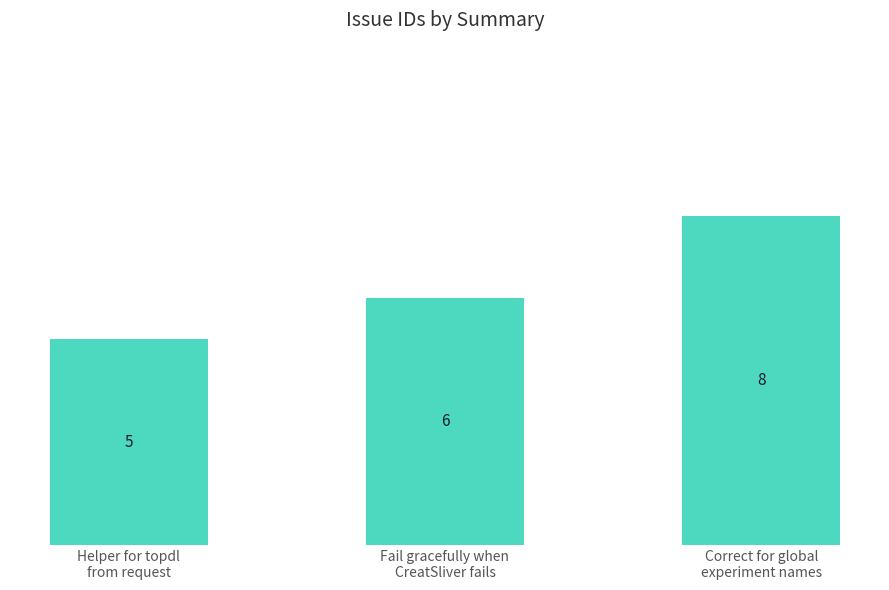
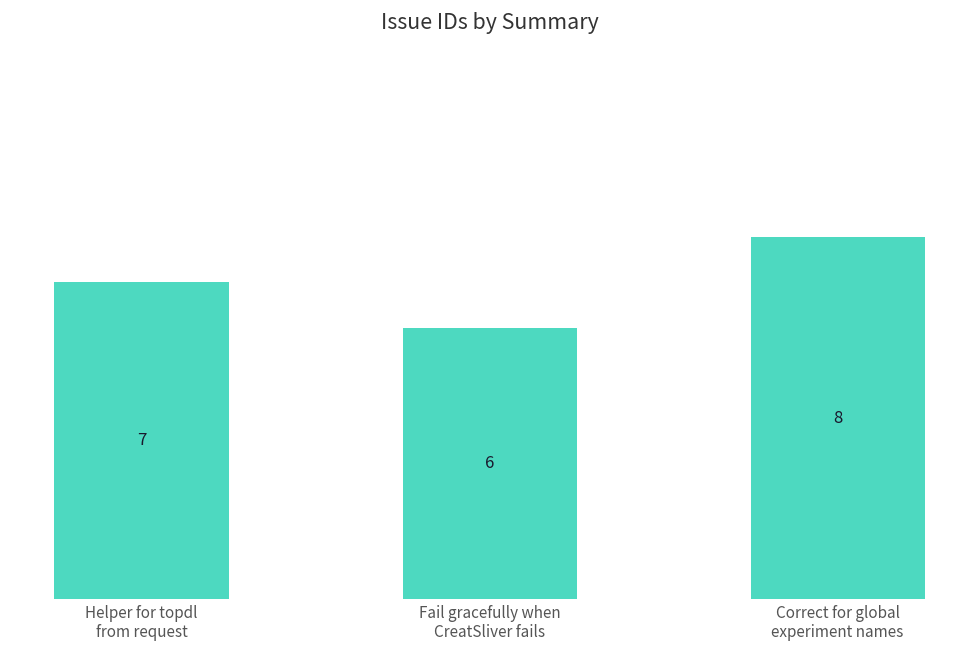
Helper for topdl from request: 5 -> 7
